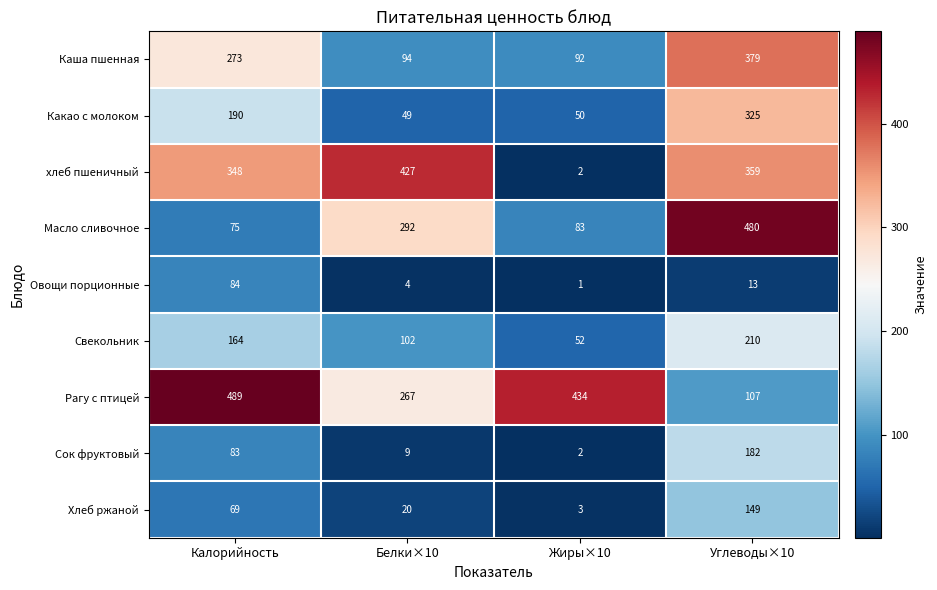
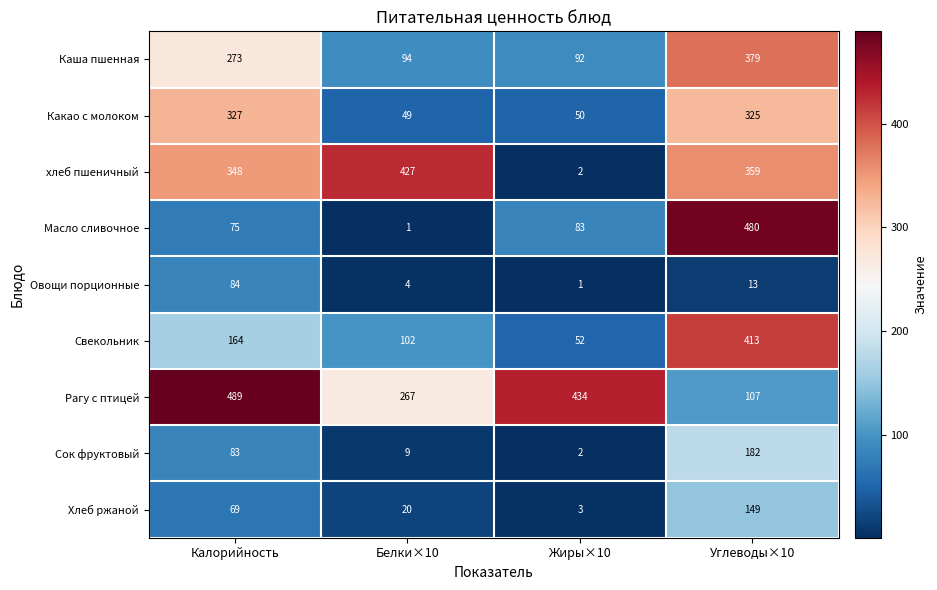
Какао с молоком, Калорийность: 190 -> 327
Масло сливочное, Белки×10: 292 -> 1
Свекольник, Углеводы×10: 210 -> 413
